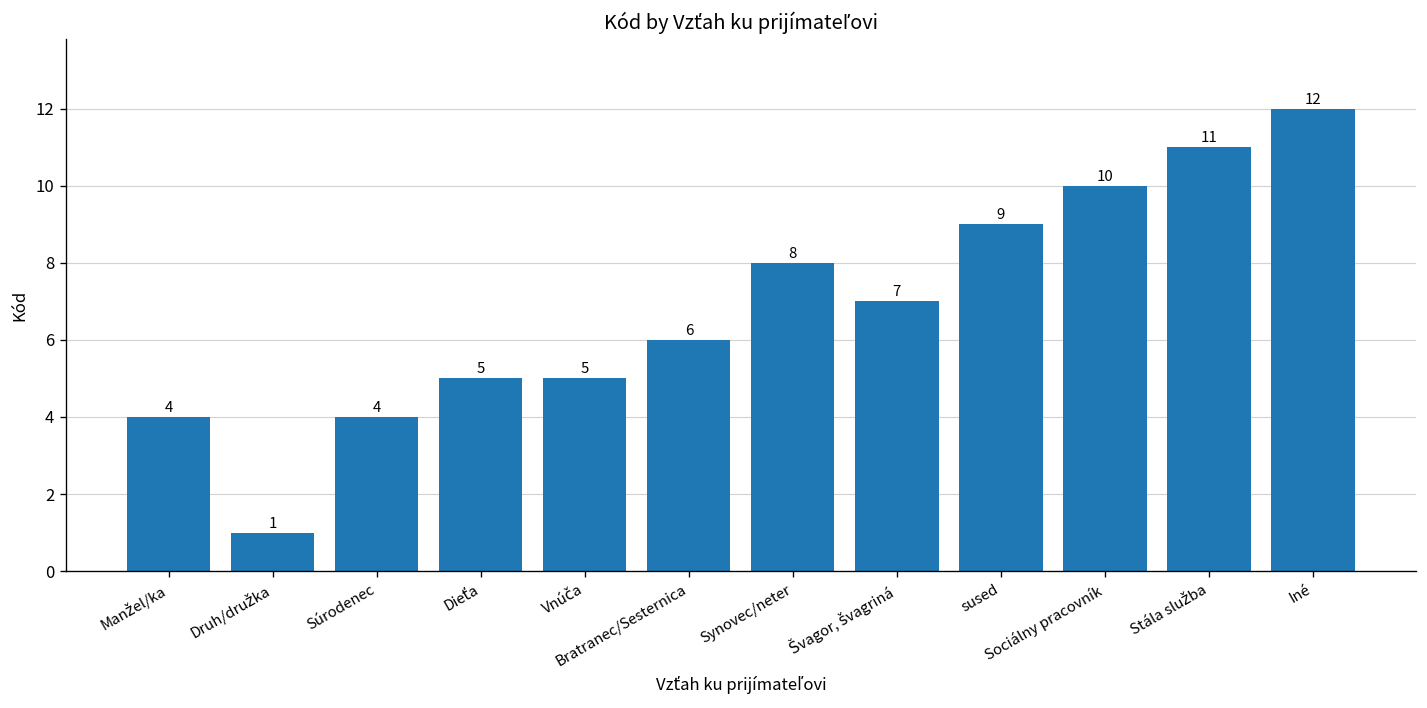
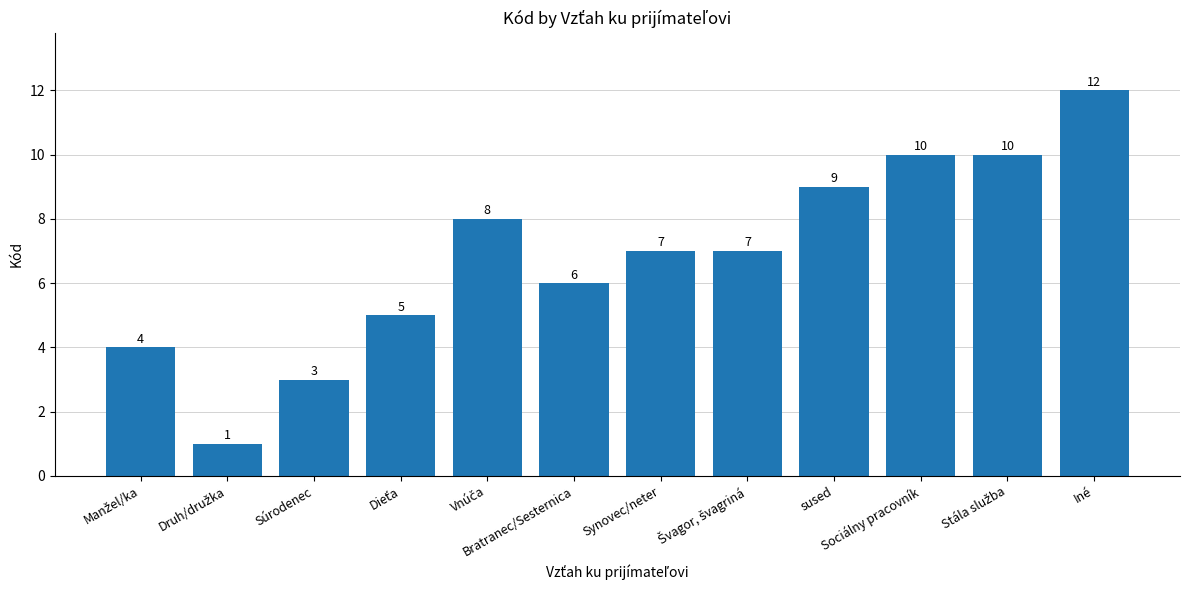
Súrodenec: 4 -> 3
Vnúča: 5 -> 8
Synovec/neter: 8 -> 7
Stála služba: 11 -> 10
